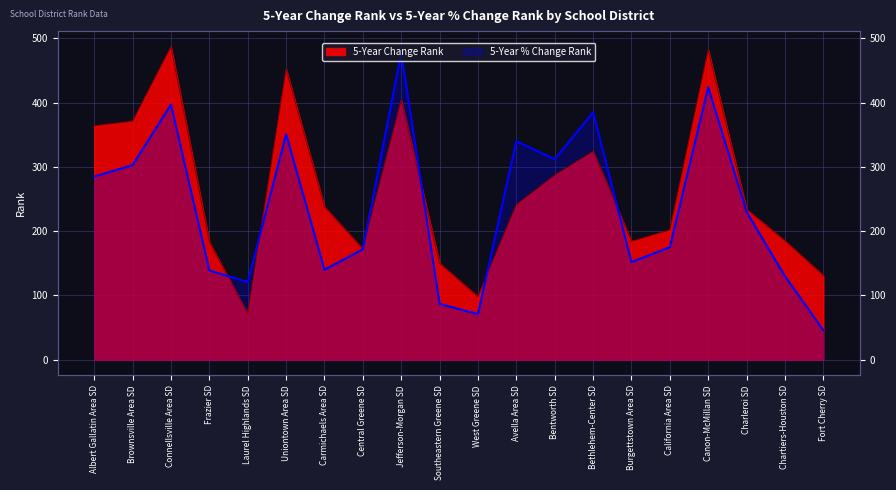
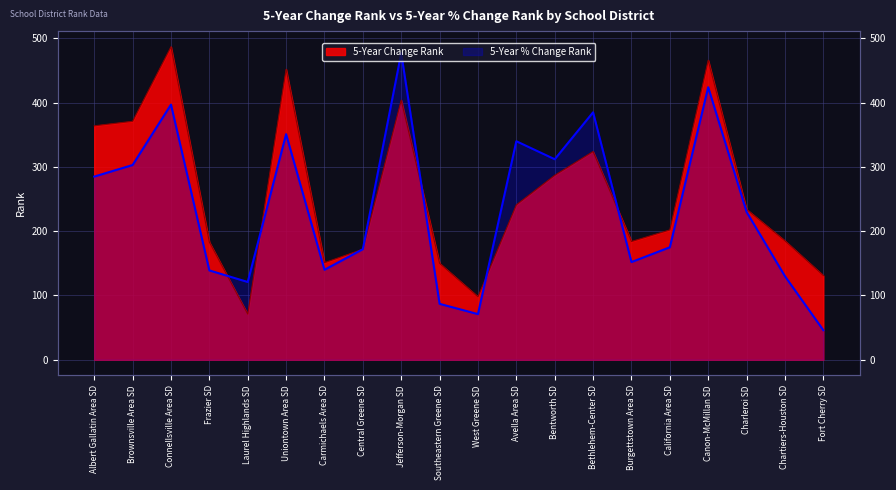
5-Year Change Rank, Carmichaels Area SD: 240 -> 150
5-Year Change Rank, Canon-McMillan SD: 480 -> 470
